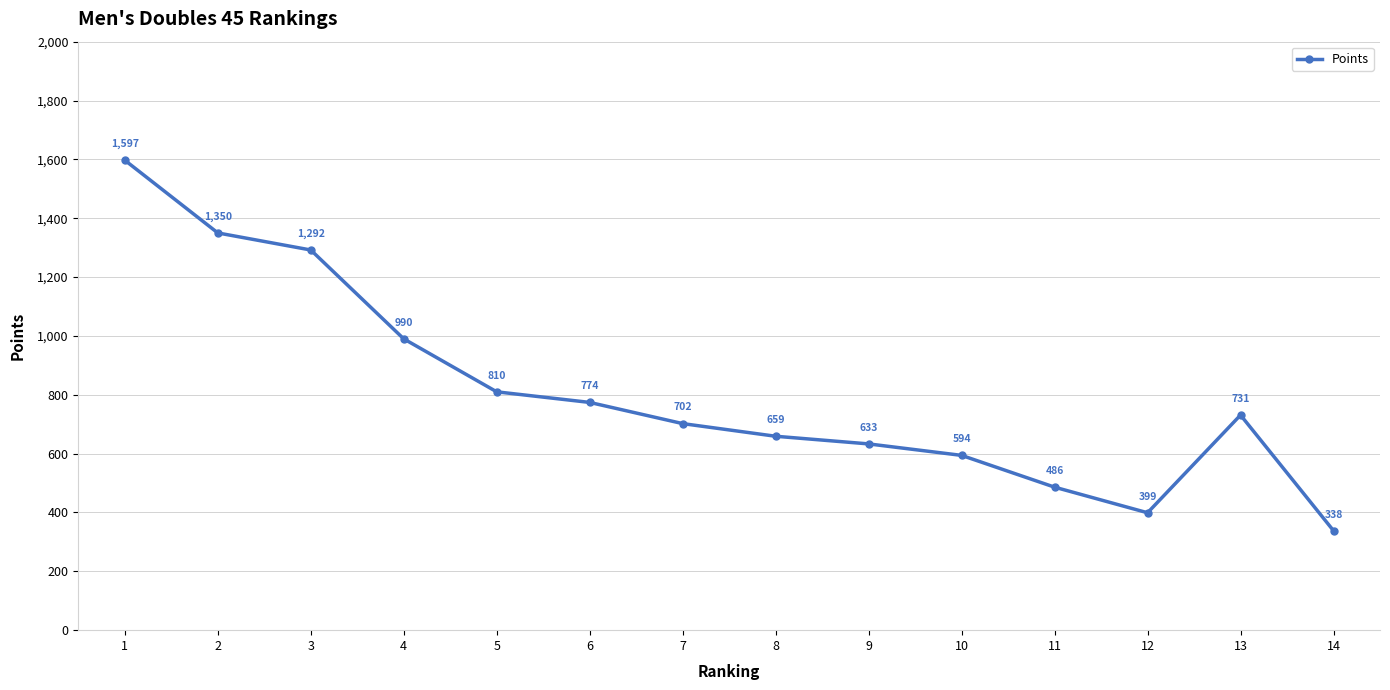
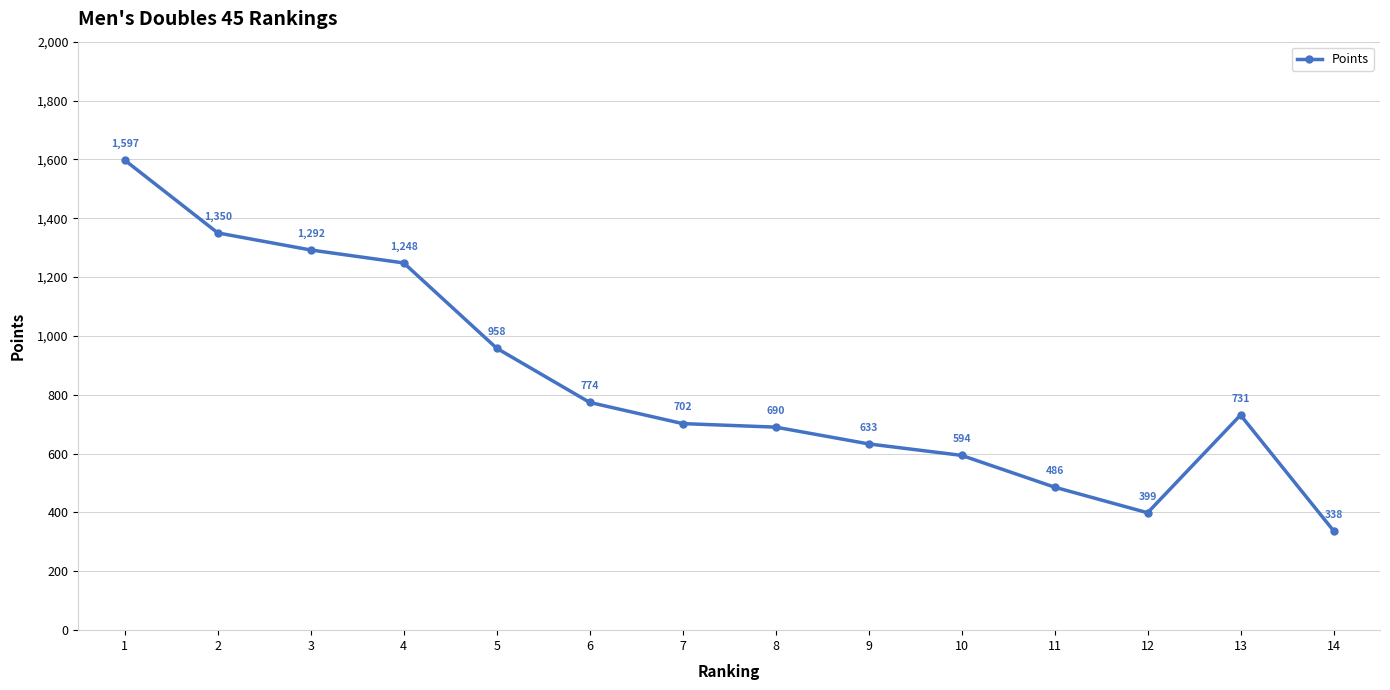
4: 990 -> 1,248
5: 810 -> 958
8: 659 -> 690
